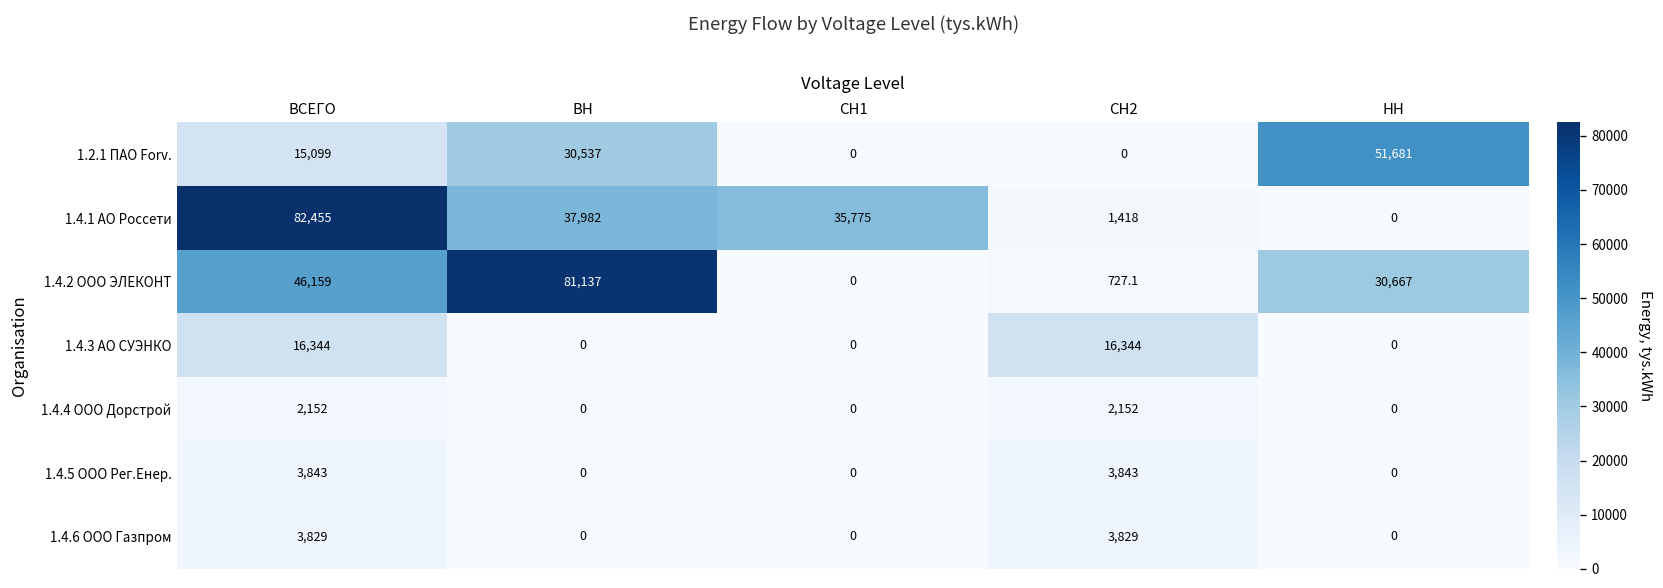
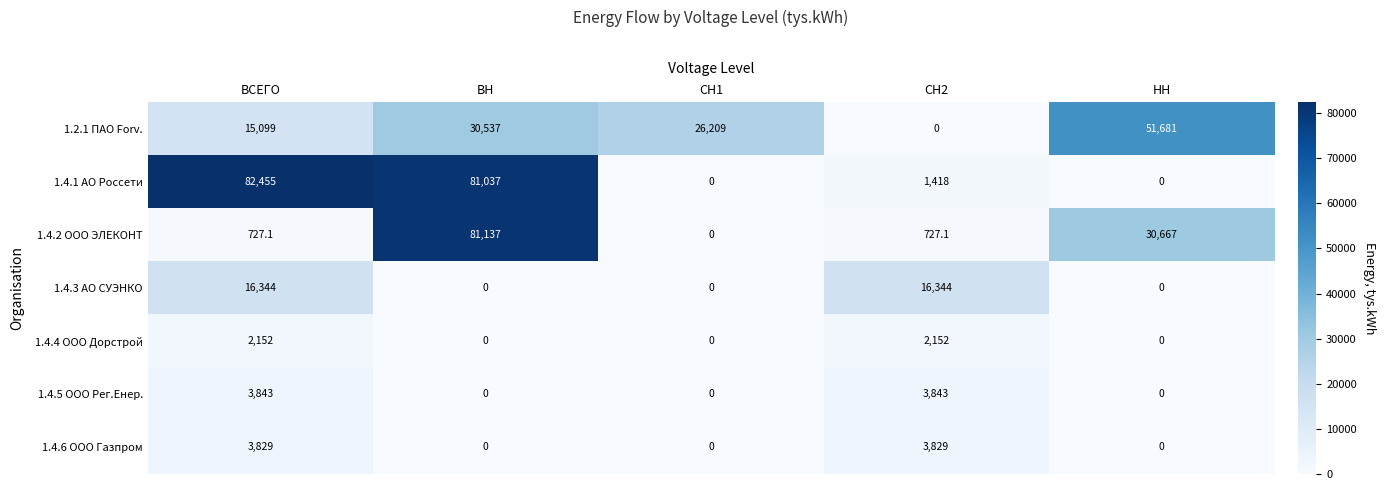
1.2.1 ПАО Forv., СН1: 0 -> 26,209
1.4.1 АО Россети, ВН: 37,982 -> 81,037
1.4.1 АО Россети, СН1: 35,775 -> 0
1.4.2 ООО ЭЛЕКОНТ, ВСЕГО: 46,159 -> 727.1
